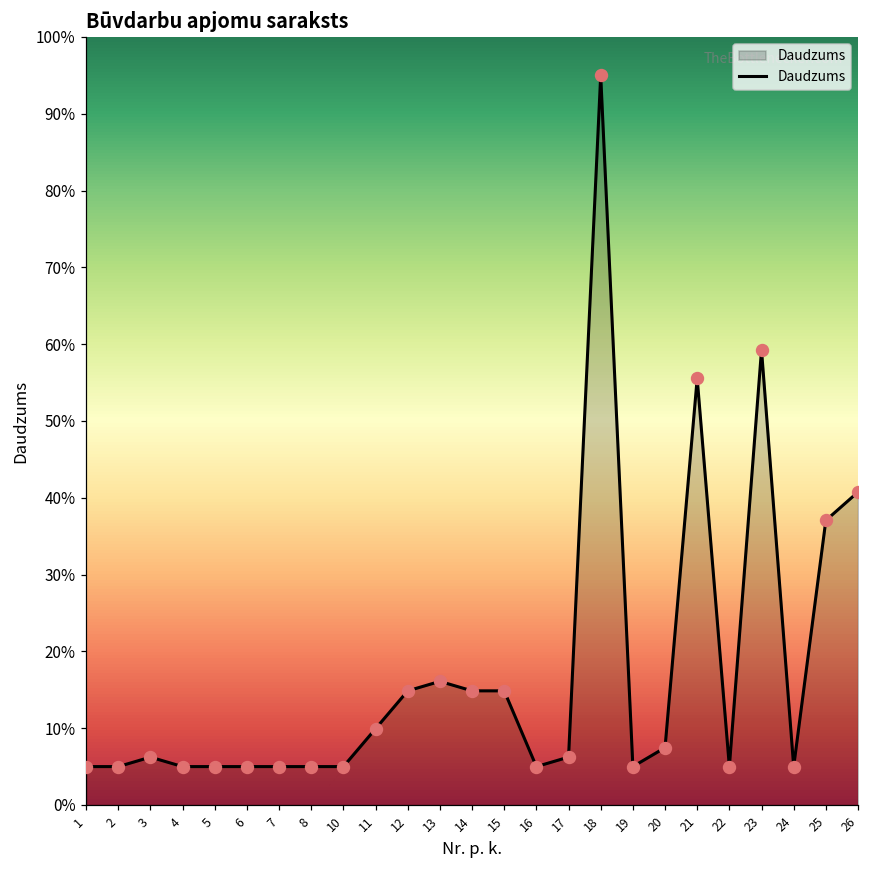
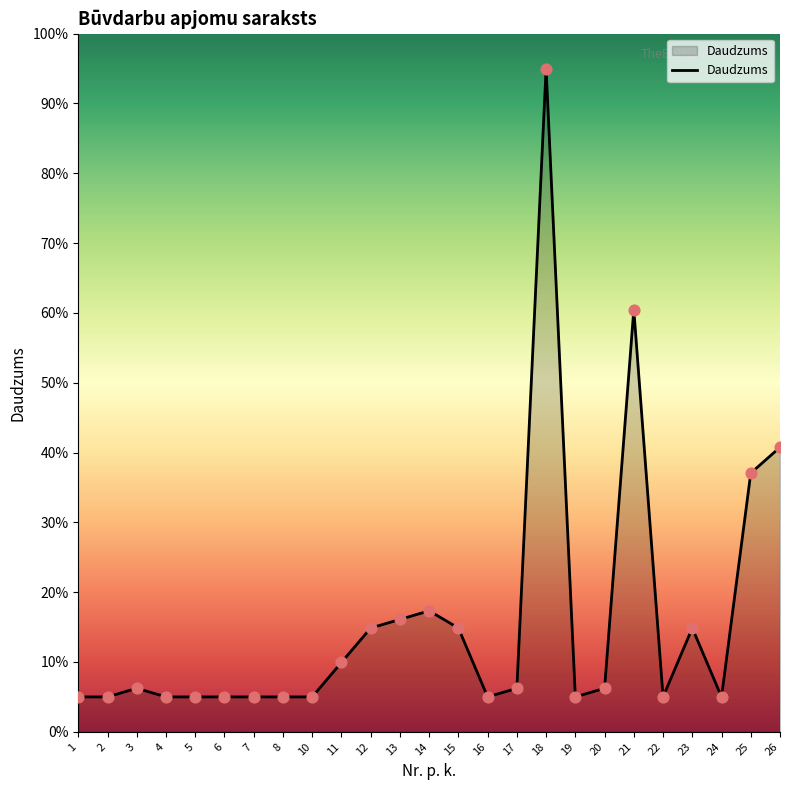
14: 15% -> 17%
20: 7% -> 6%
21: 56% -> 60%
23: 59% -> 15%
